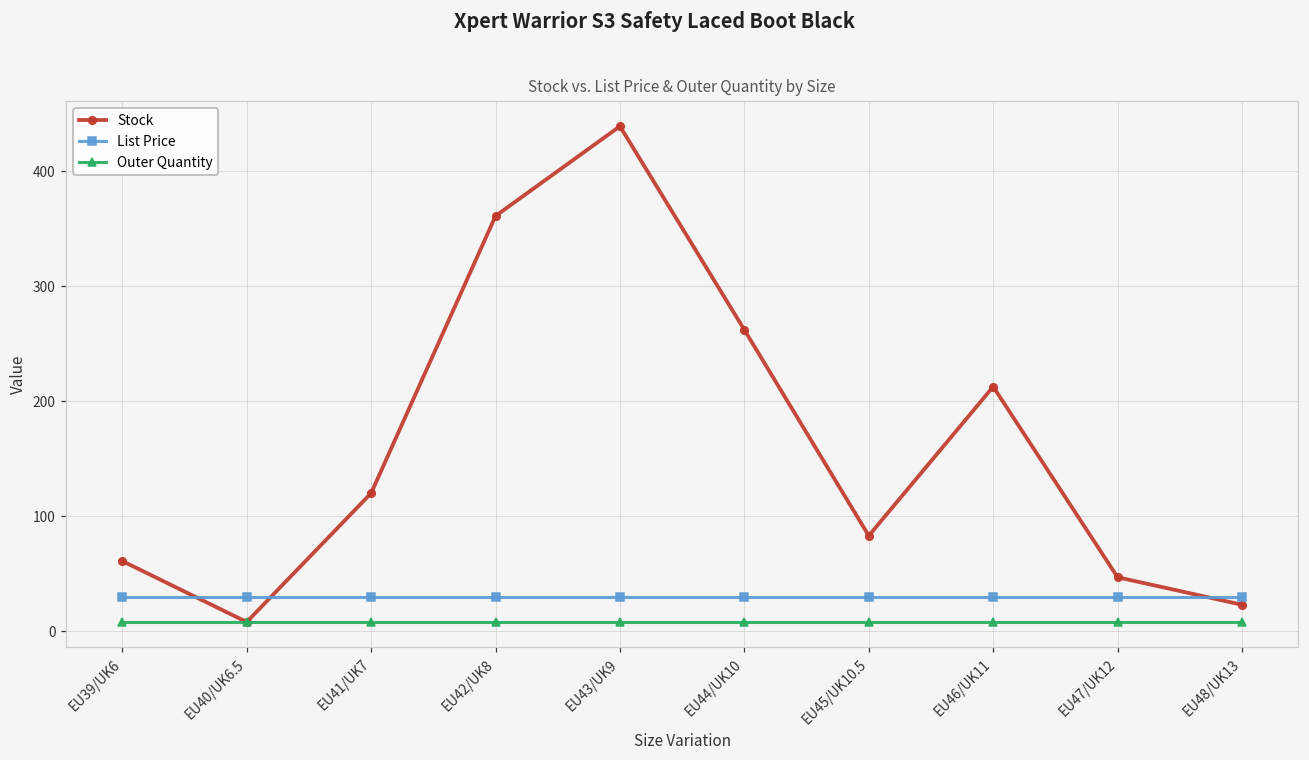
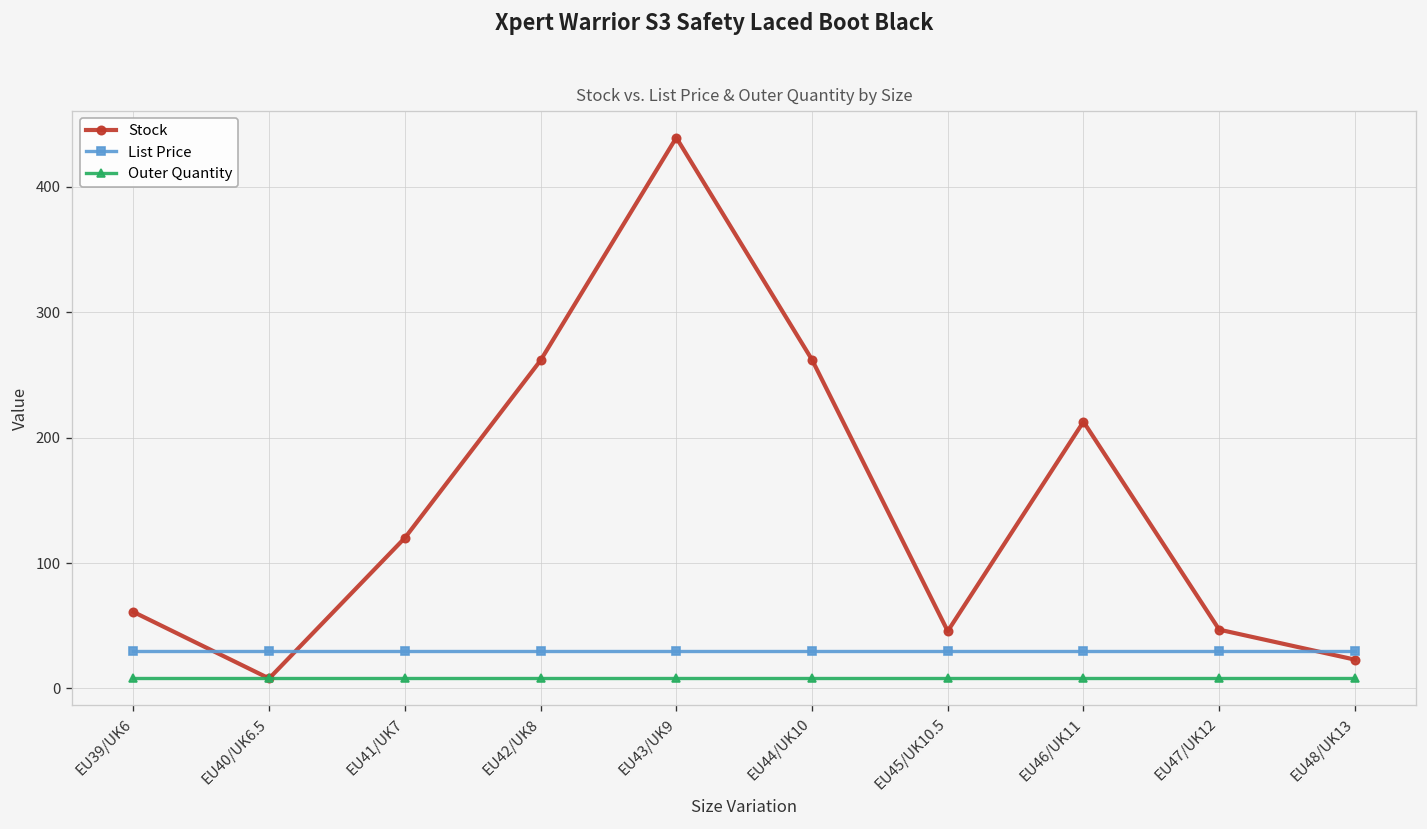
Stock, EU42/UK8: 361 -> 262
Stock, EU45/UK10.5: 83 -> 46
